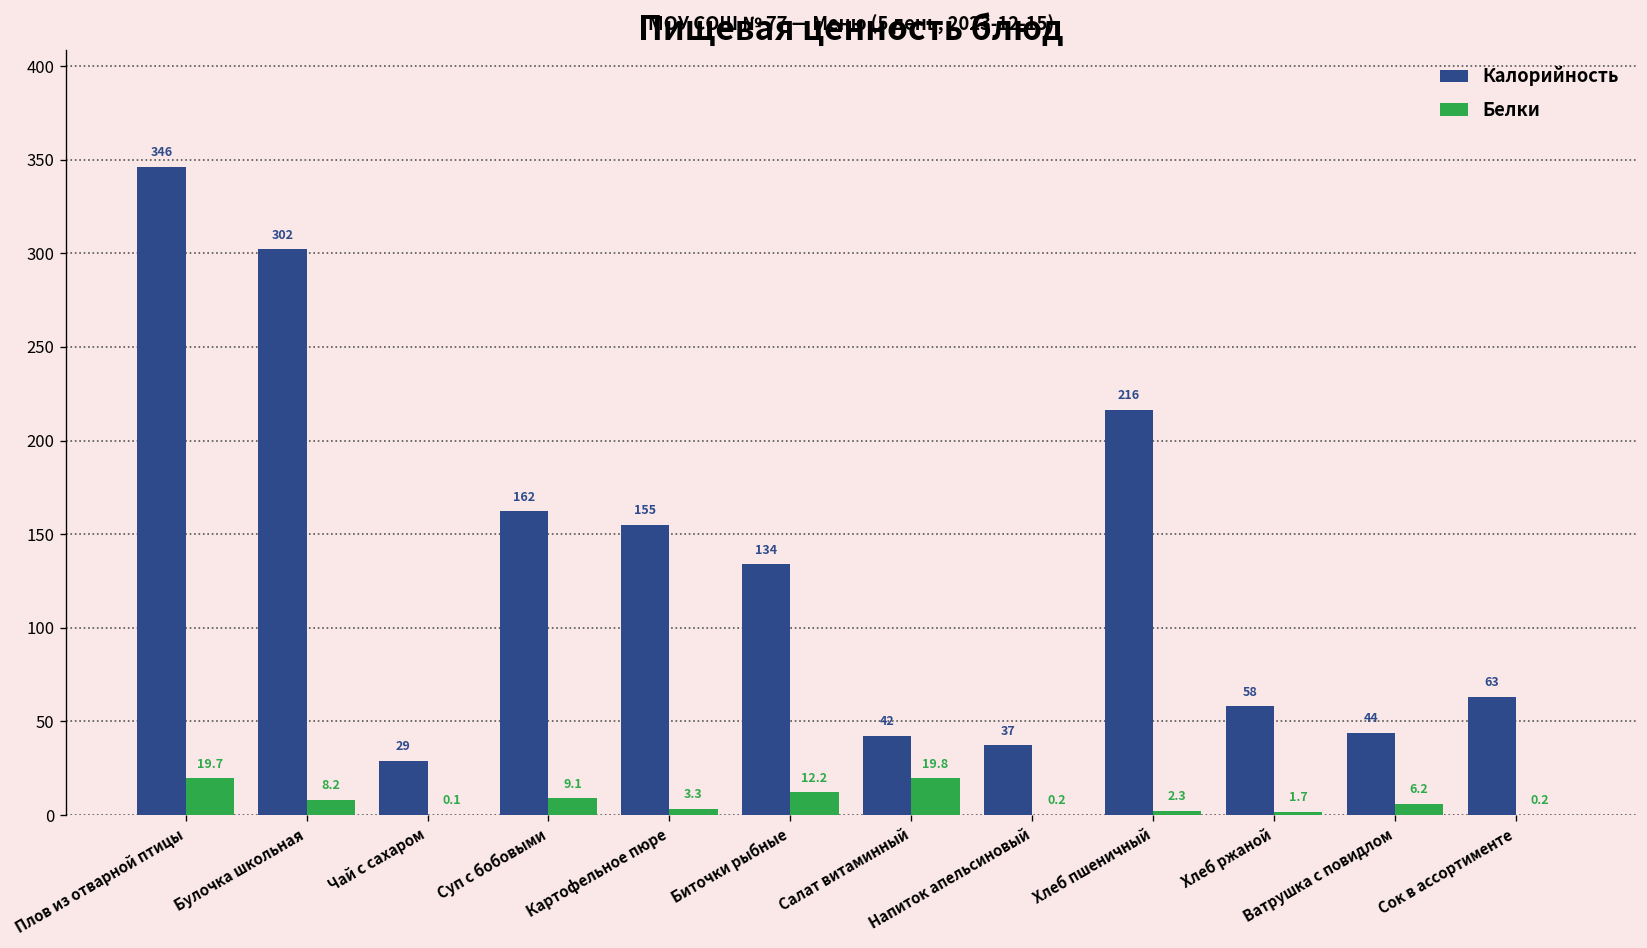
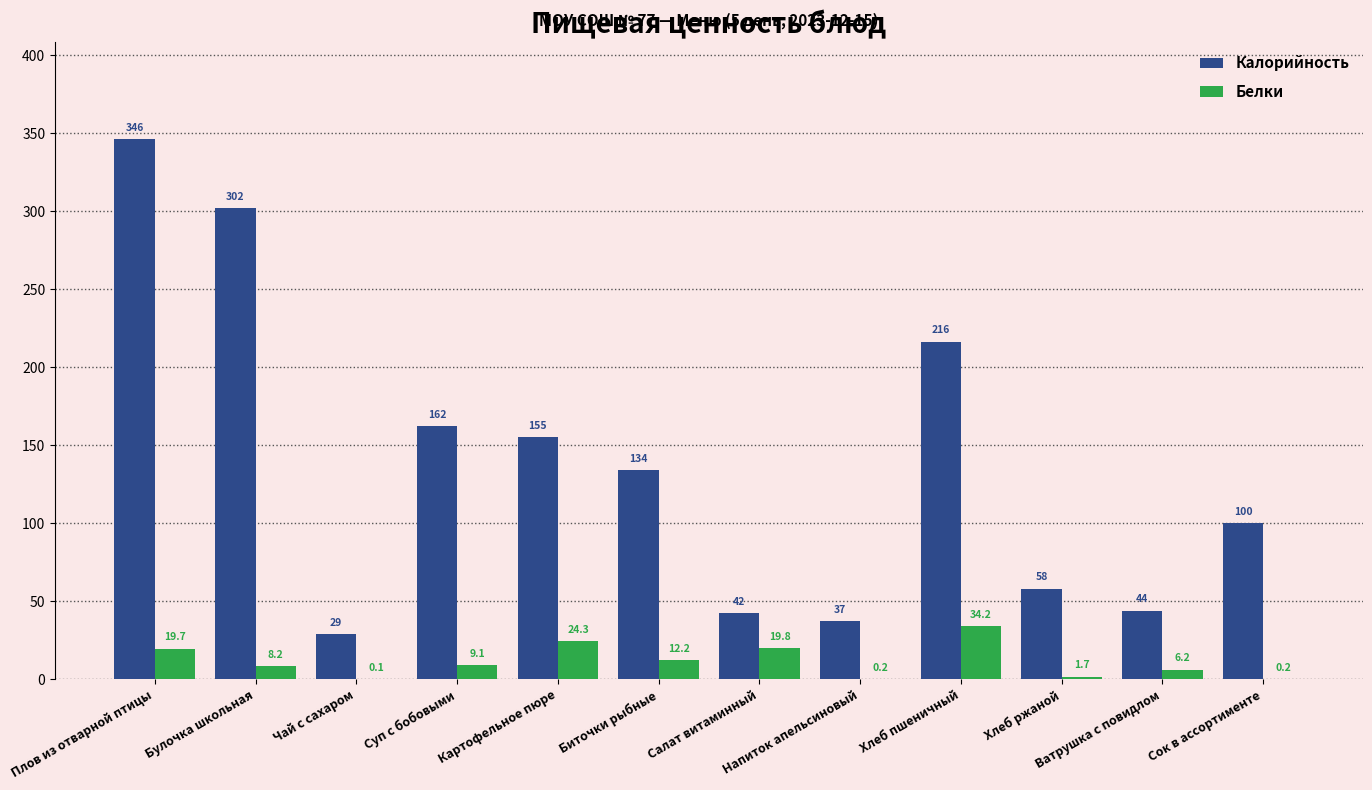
Белки, Картофельное пюре: 3.3 -> 24.3
Белки, Хлеб пшеничный: 2.3 -> 34.2
Калорийность, Сок в ассортименте: 63 -> 100
